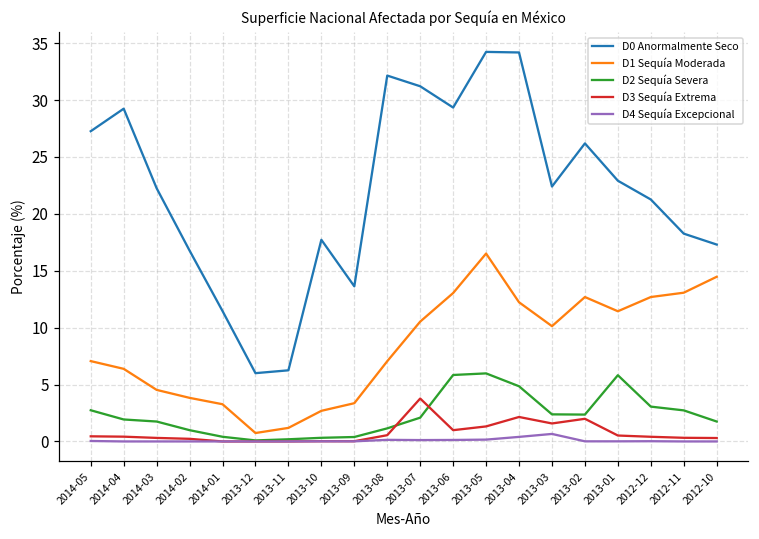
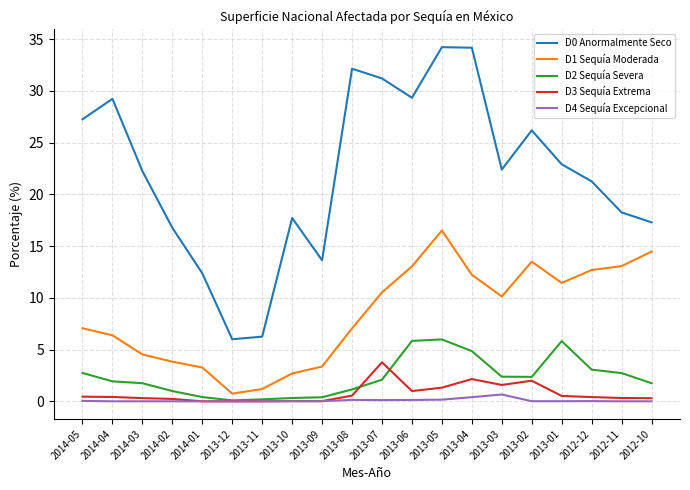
D0 Anormalmente Seco, 2014-01: 11.5 -> 12.4
D1 Sequía Moderada, 2013-02: 12.7 -> 13.5
